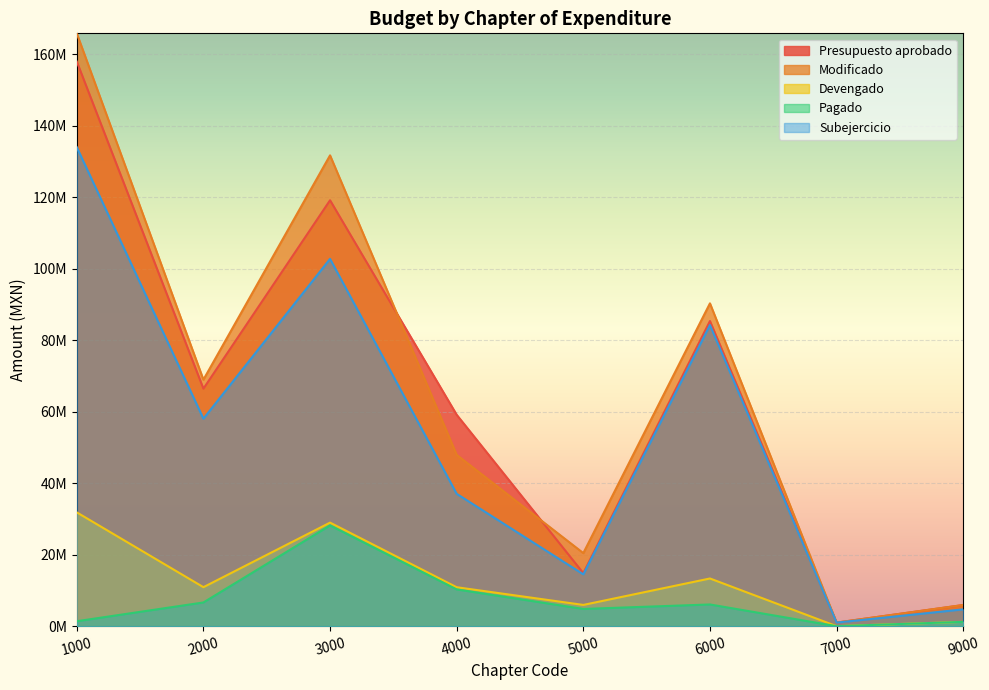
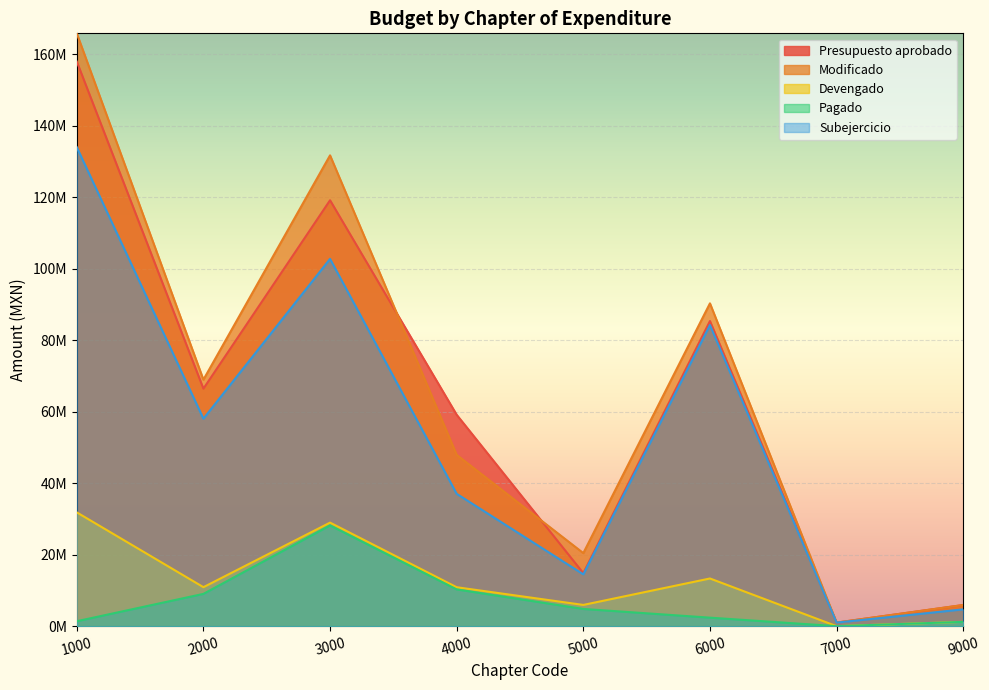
Pagado, 2000: 7000000 -> 9000000
Pagado, 6000: 6000000 -> 2000000
